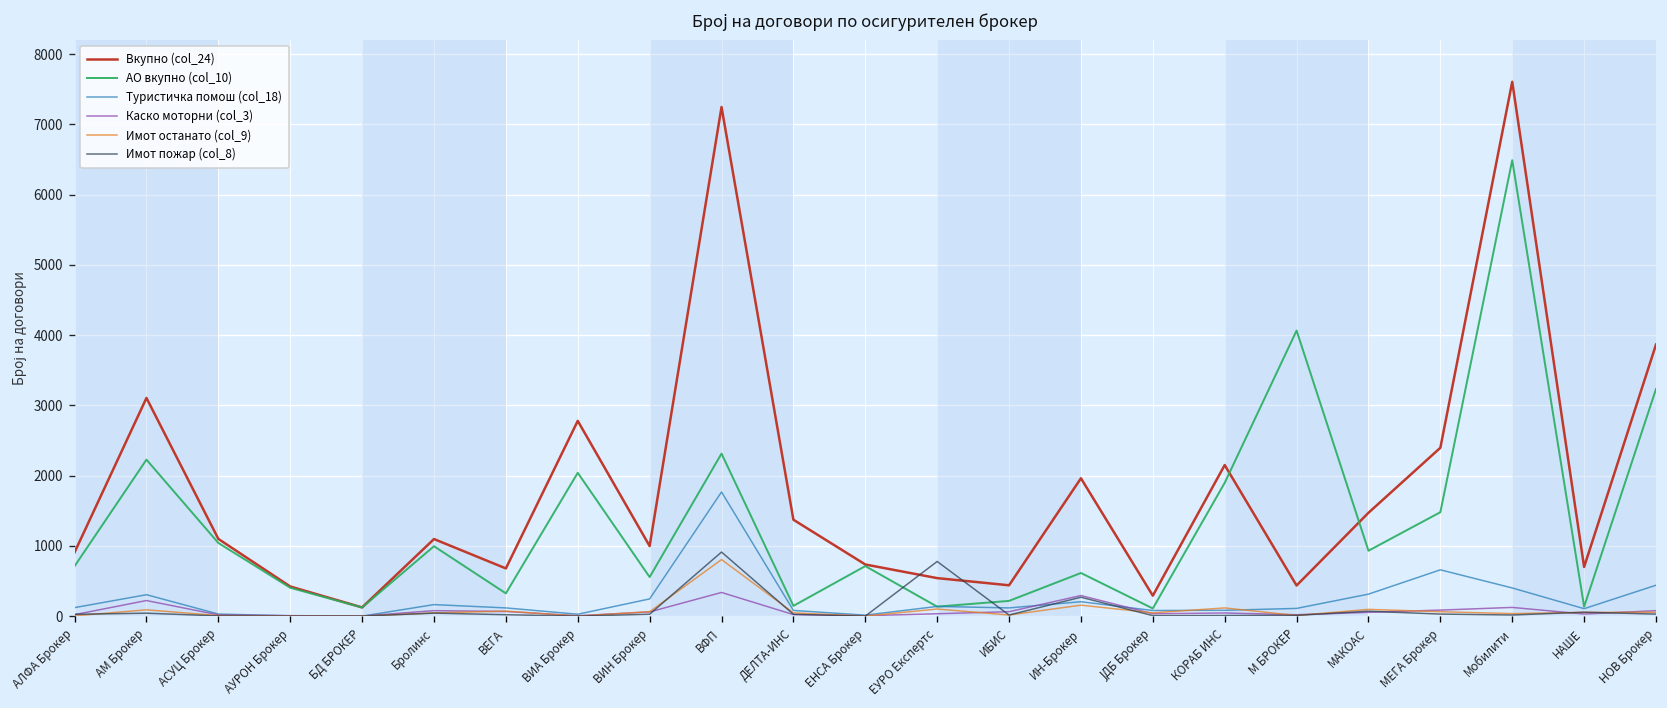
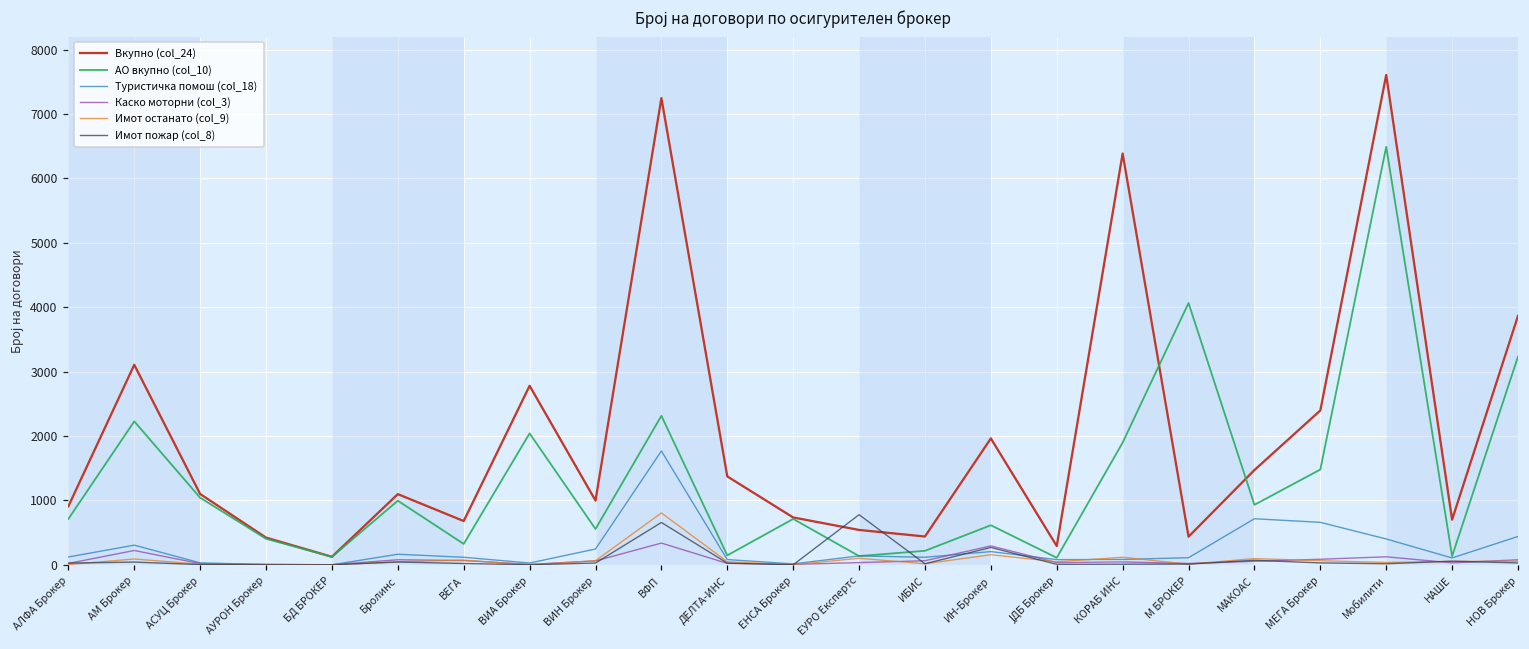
Имот пожар (col_8), ВФП: 900 -> 700
Вкупно (col_24), КОРАБ ИНС: 2200 -> 6400
Туристичка помош (col_18), МАКОАС: 300 -> 700
